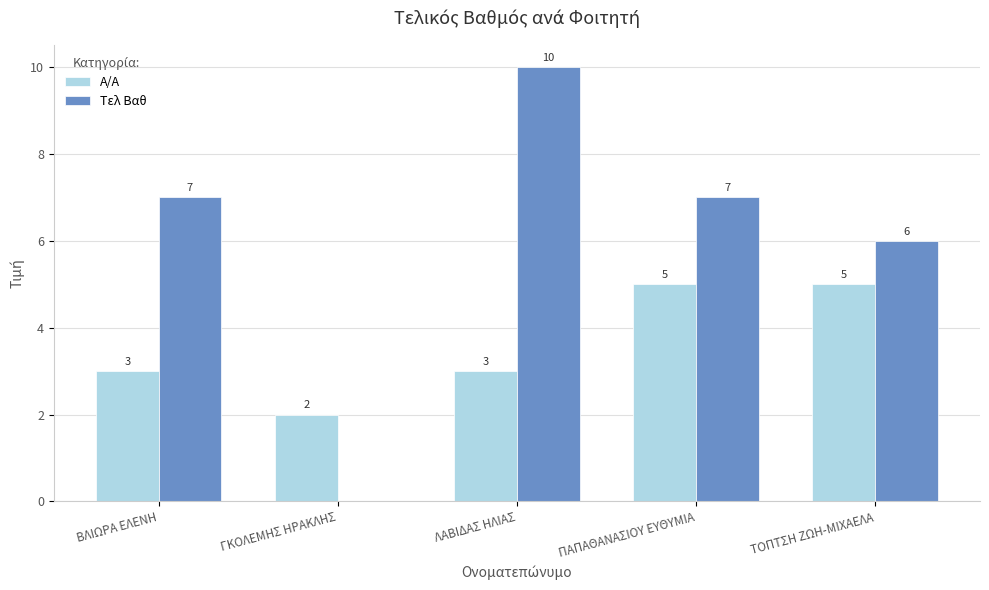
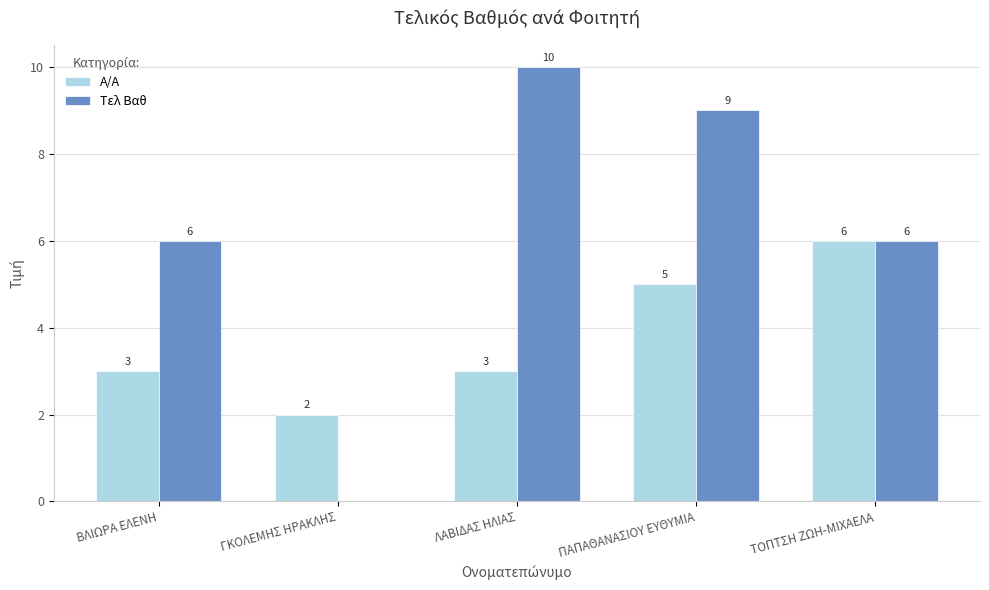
Τελ Βαθ, ΒΛΙΩΡΑ ΕΛΕΝΗ: 7 -> 6
Τελ Βαθ, ΠΑΠΑΘΑΝΑΣΙΟΥ ΕΥΘΥΜΙΑ: 7 -> 9
Α/Α, ΤΟΠΤΣΗ ΖΩΗ-ΜΙΧΑΕΛΑ: 5 -> 6
